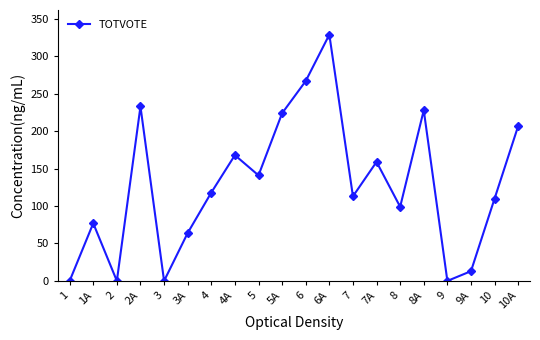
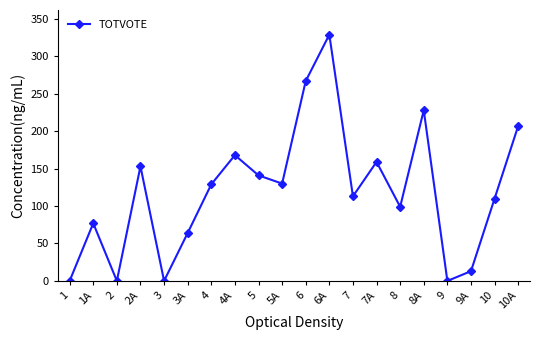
2A: 230 -> 150
4: 120 -> 130
5A: 220 -> 130
